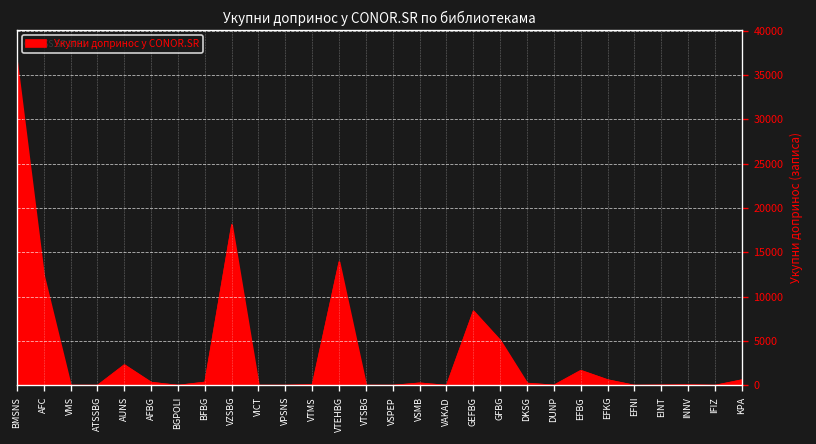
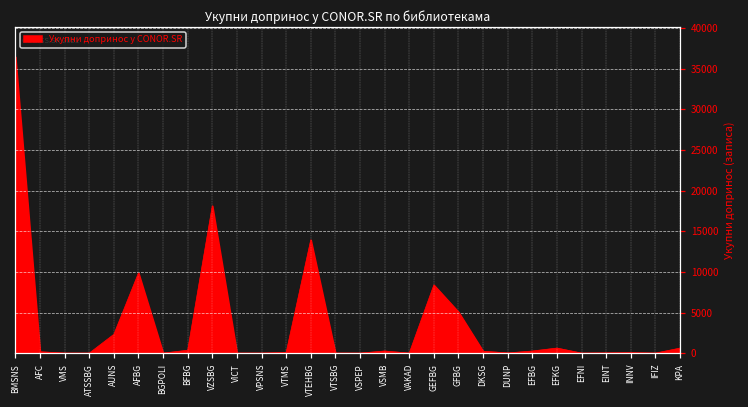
AFC: 12000 -> 0
AFBG: 0 -> 10000
EFBG: 2000 -> 0
